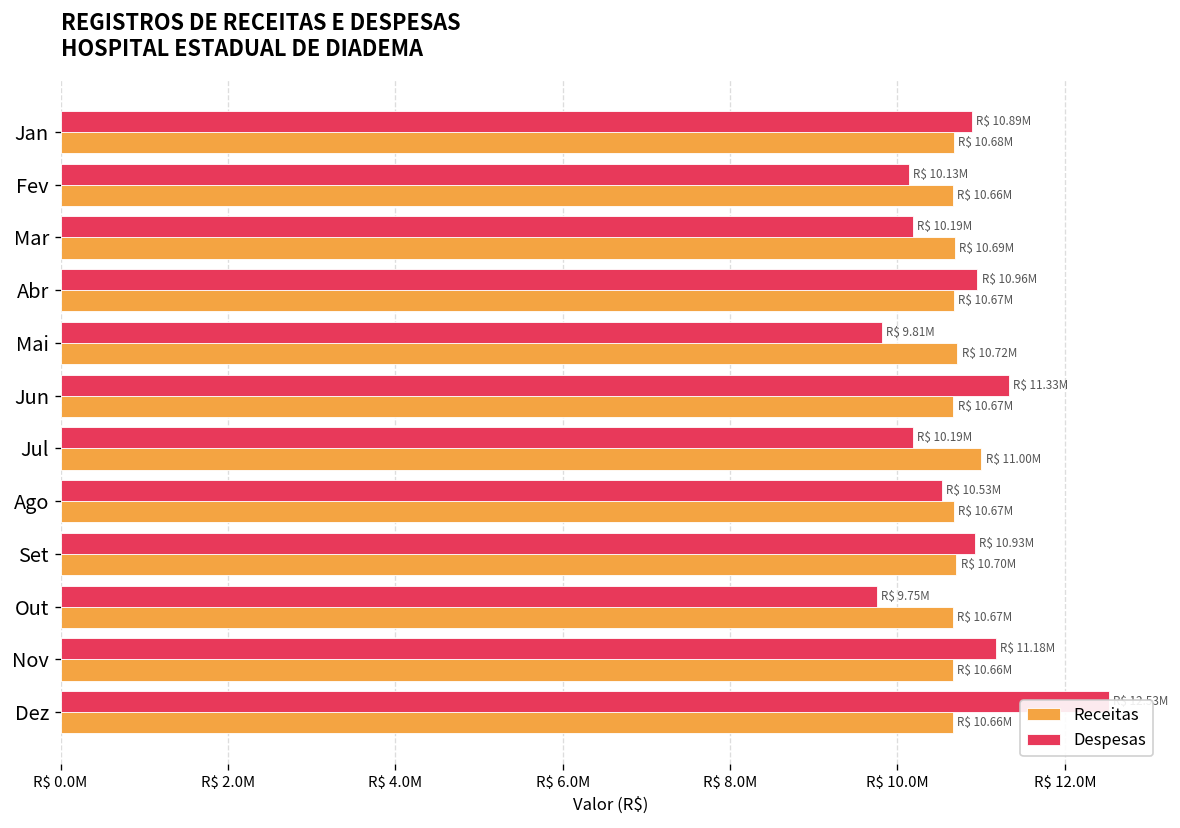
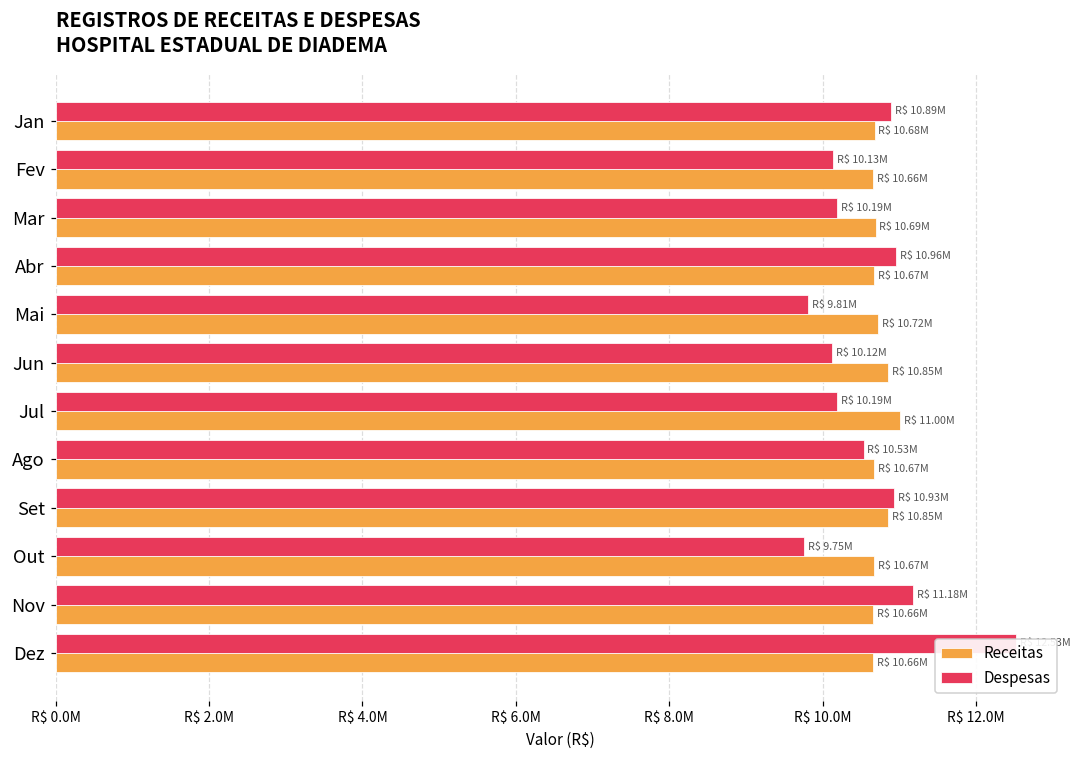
Despesas, Jun: 11.33M -> 10.12M
Receitas, Jun: 10.67M -> 10.85M
Receitas, Set: 10.70M -> 10.85M
